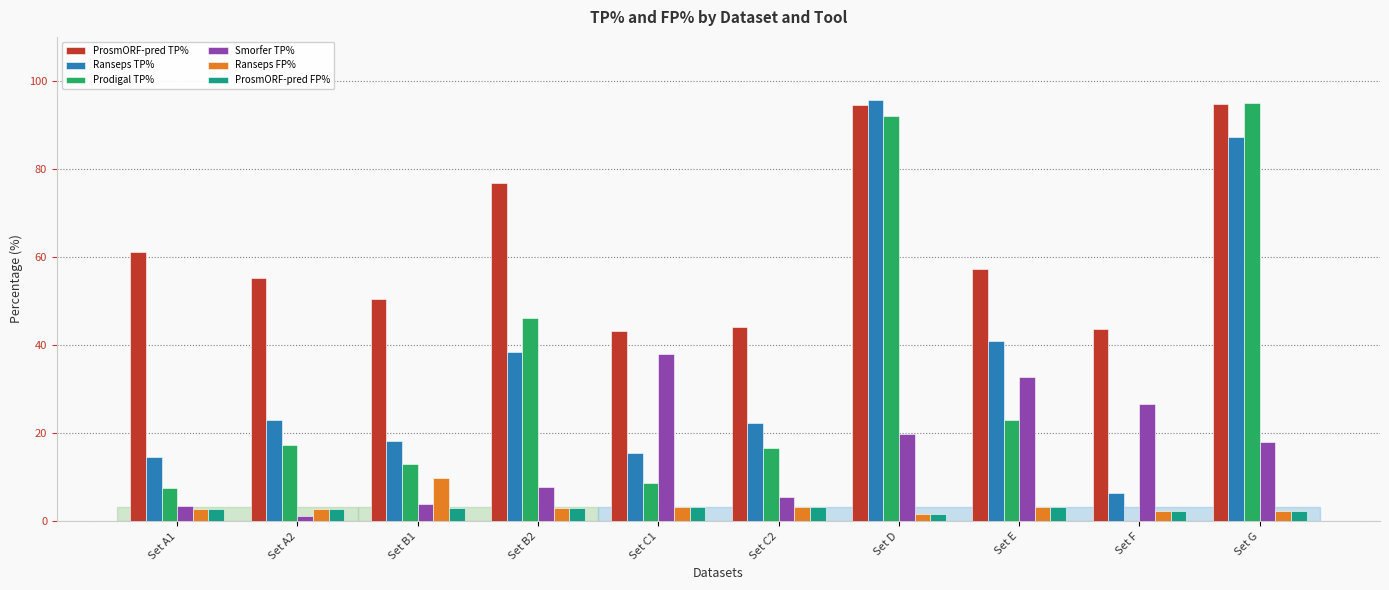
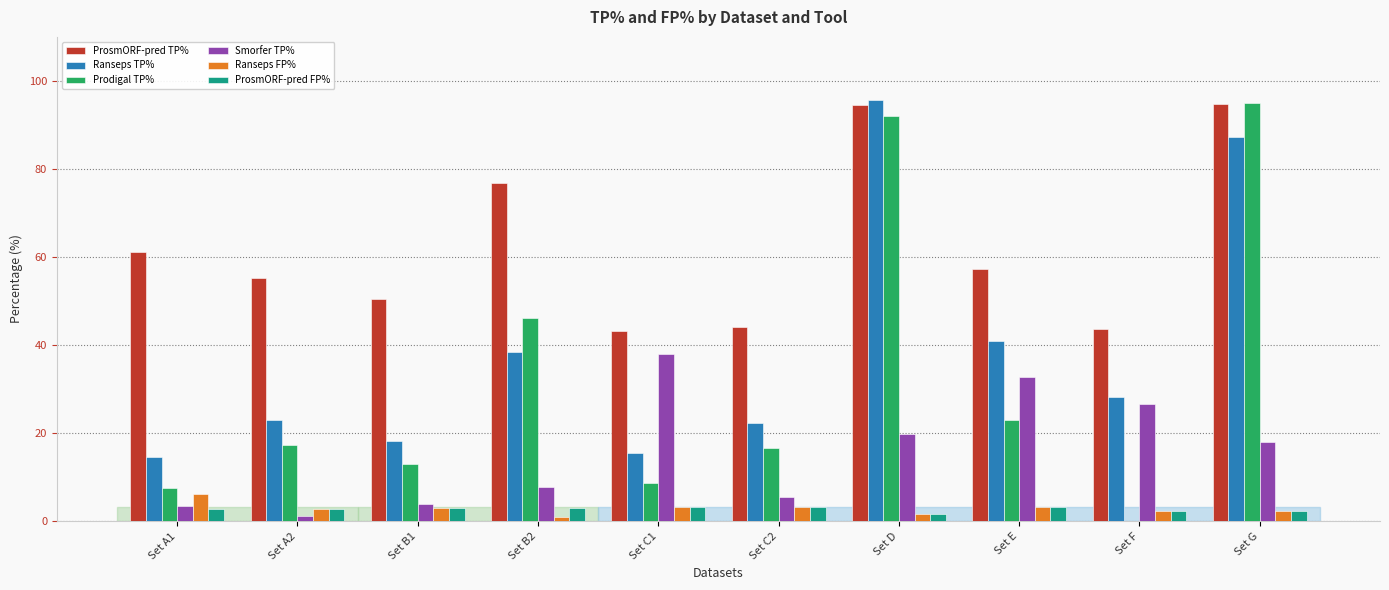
Ranseps FP%, Set A1: 3 -> 6
Ranseps FP%, Set B1: 10 -> 3
Ranseps FP%, Set B2: 3 -> 1
Ranseps TP%, Set F: 6 -> 28
